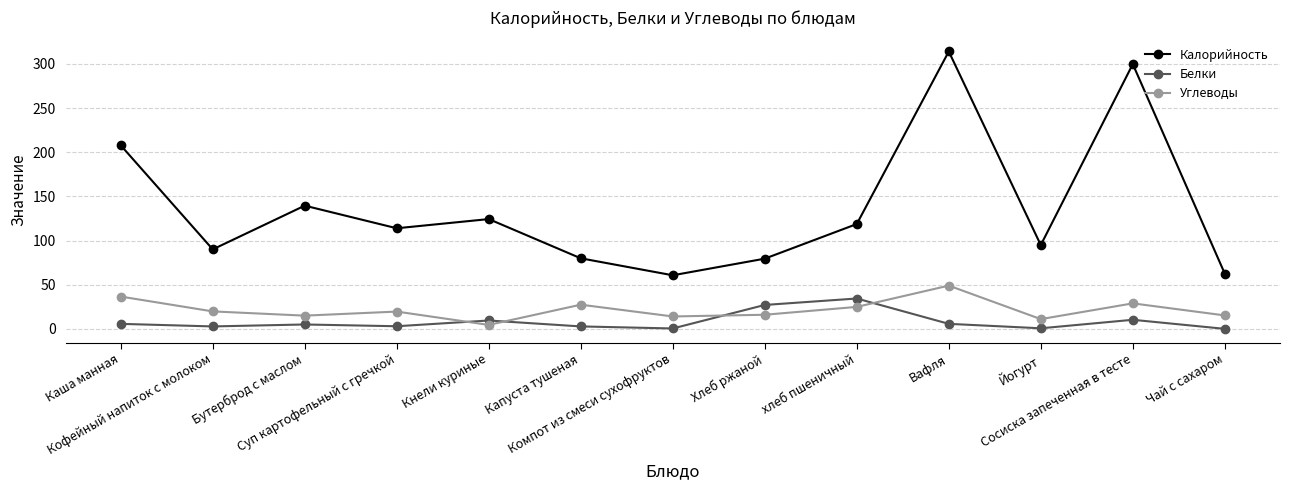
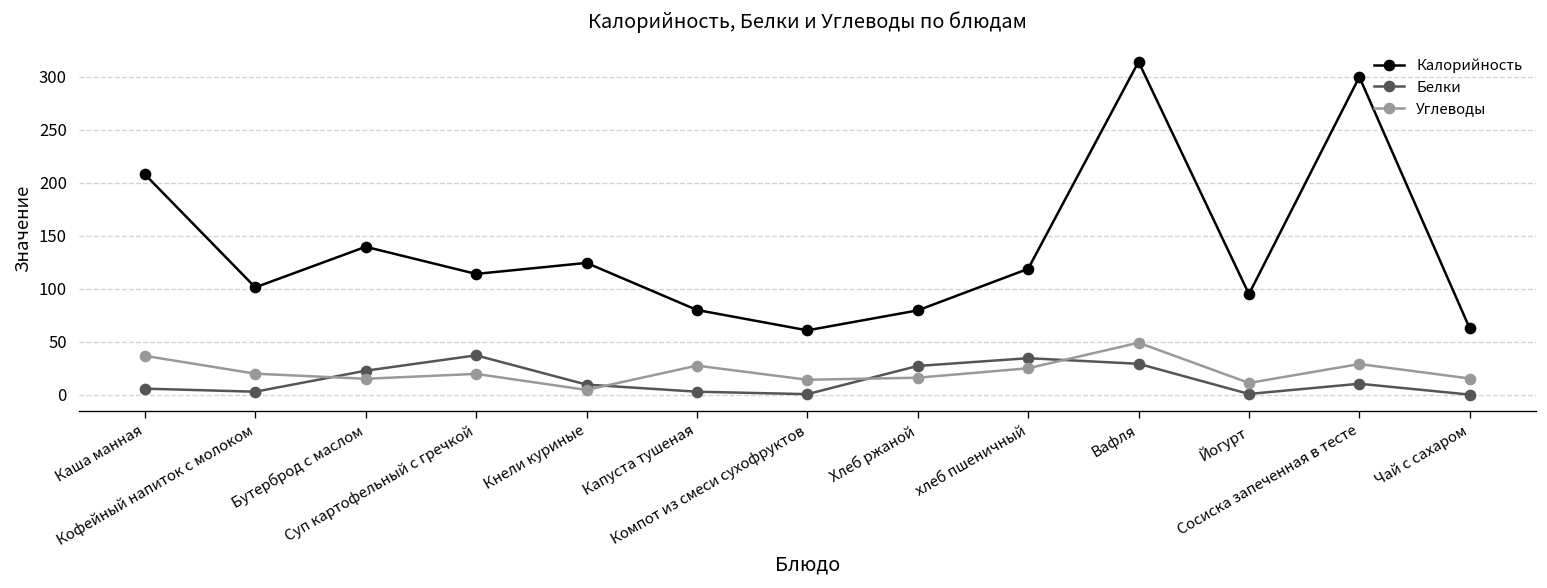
Калорийность, Кофейный напиток с молоком: 90 -> 100
Белки, Бутерброд с маслом: 10 -> 20
Белки, Суп картофельный с гречкой: 0 -> 40
Белки, Вафля: 10 -> 30
